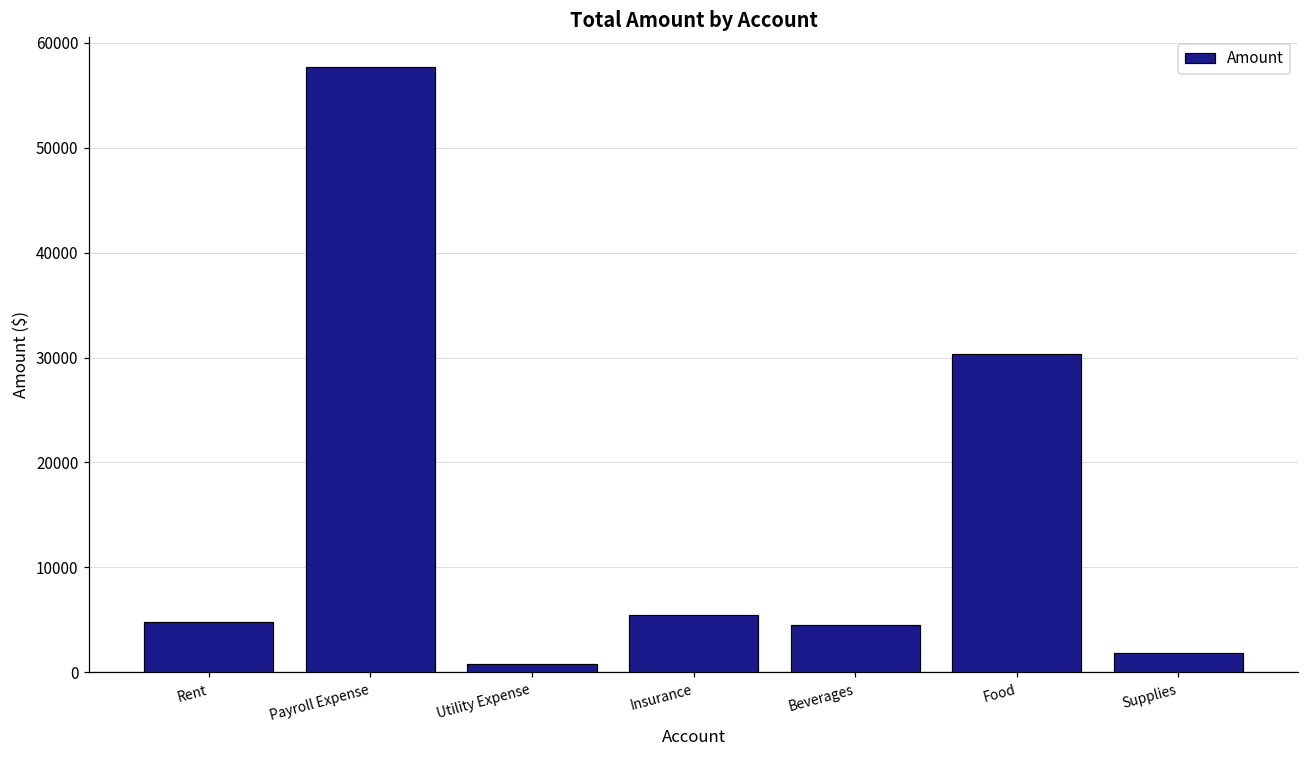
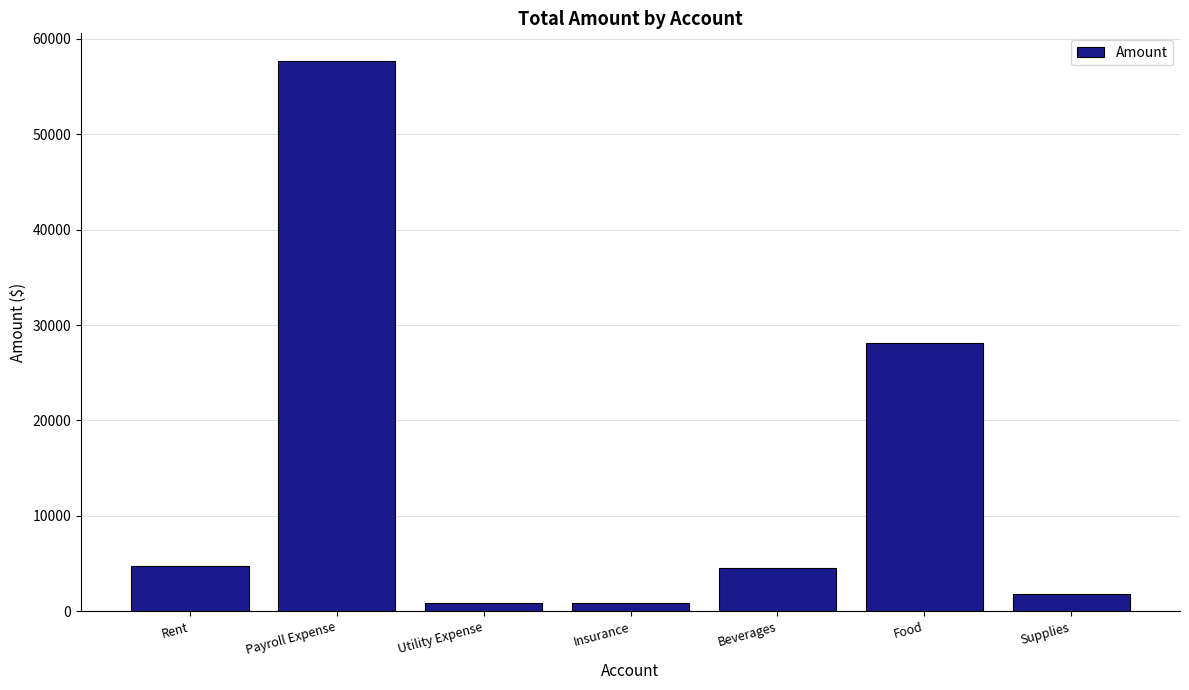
Insurance: 5000 -> 1000
Food: 30000 -> 28000
